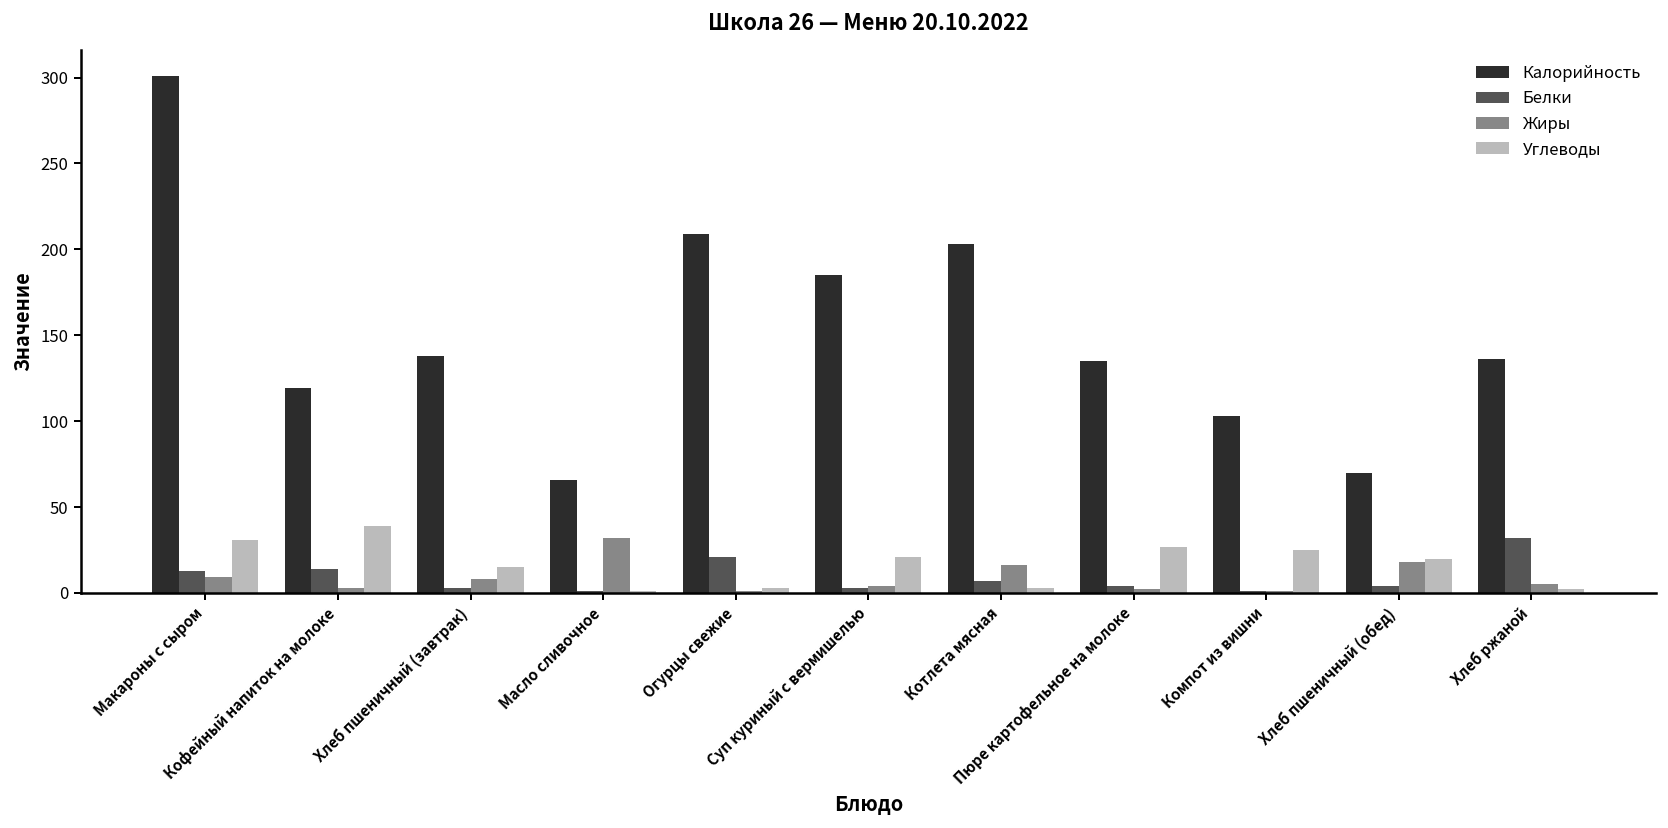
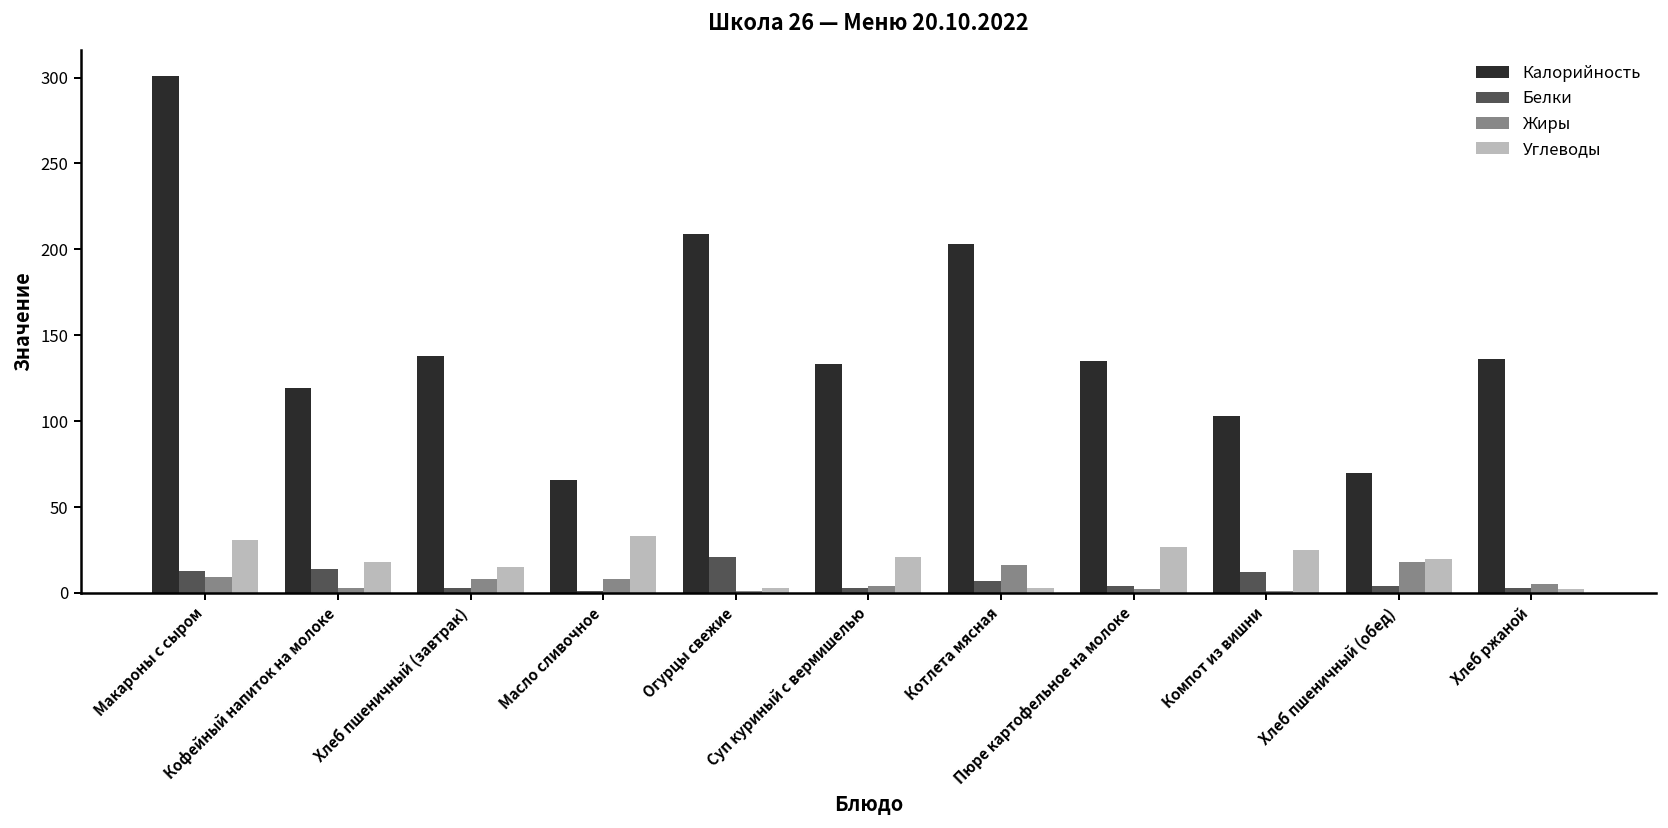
Углеводы, Кофейный напиток на молоке: 39 -> 18
Жиры, Масло сливочное: 32 -> 8
Углеводы, Масло сливочное: 1 -> 33
Калорийность, Суп куриный с вермишелью: 185 -> 133
Белки, Компот из вишни: 1 -> 12
Белки, Хлеб ржаной: 32 -> 3
